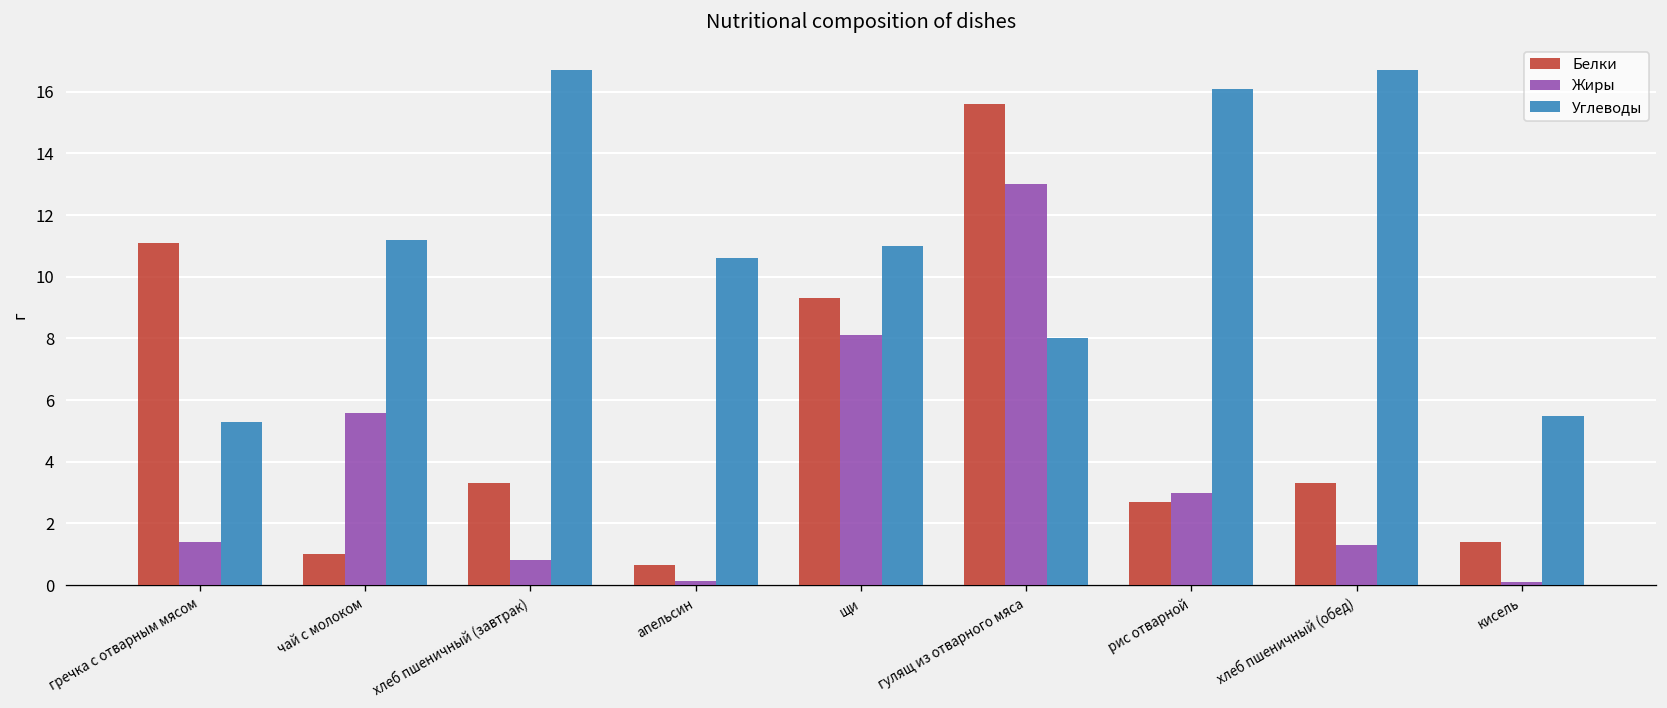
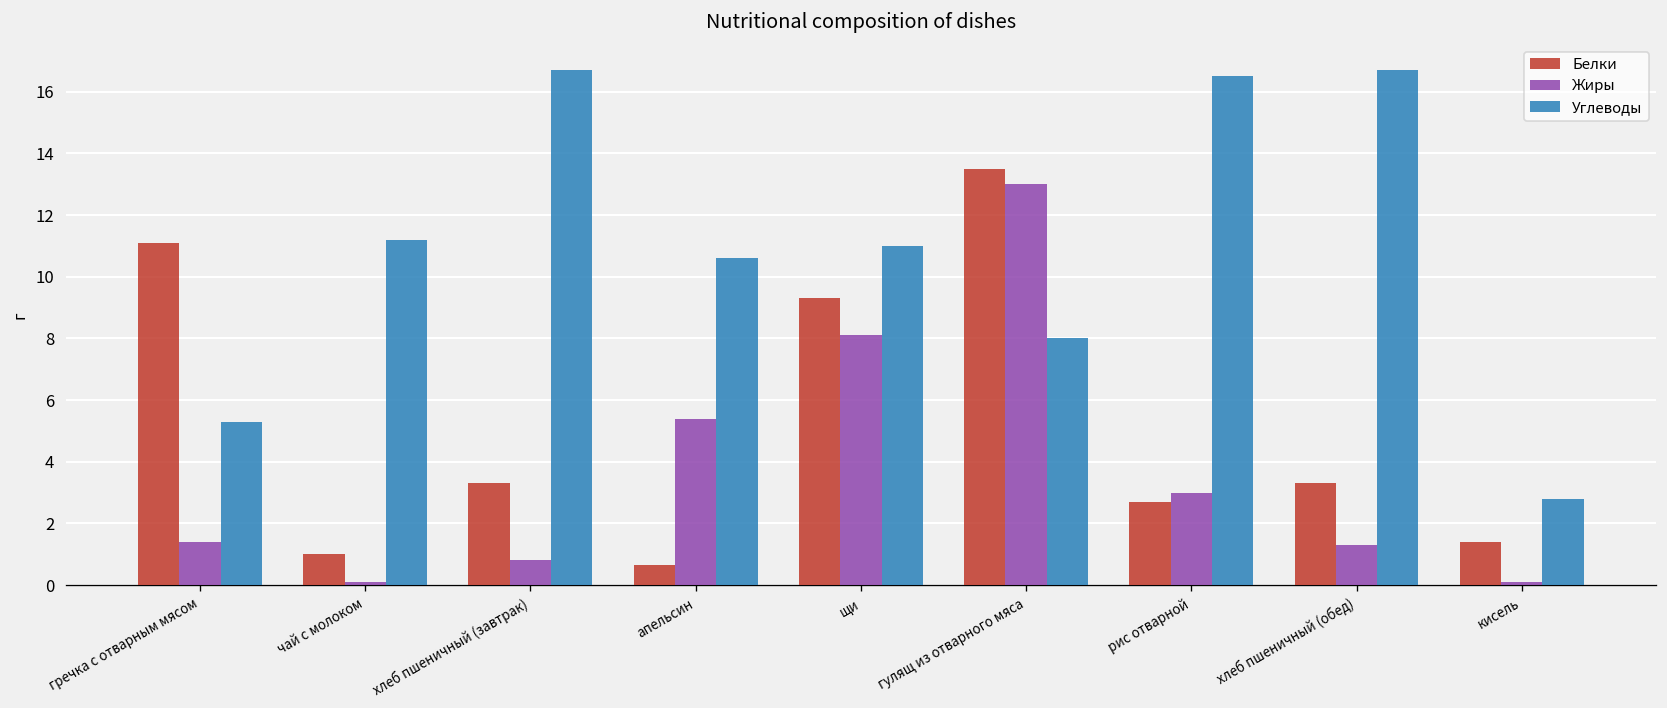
Жиры, чай с молоком: 5.6 -> 0.1
Жиры, апельсин: 0.2 -> 5.4
Белки, гулящ из отварного мяса: 15.6 -> 13.5
Углеводы, рис отварной: 16.1 -> 16.5
Углеводы, кисель: 5.5 -> 2.8
